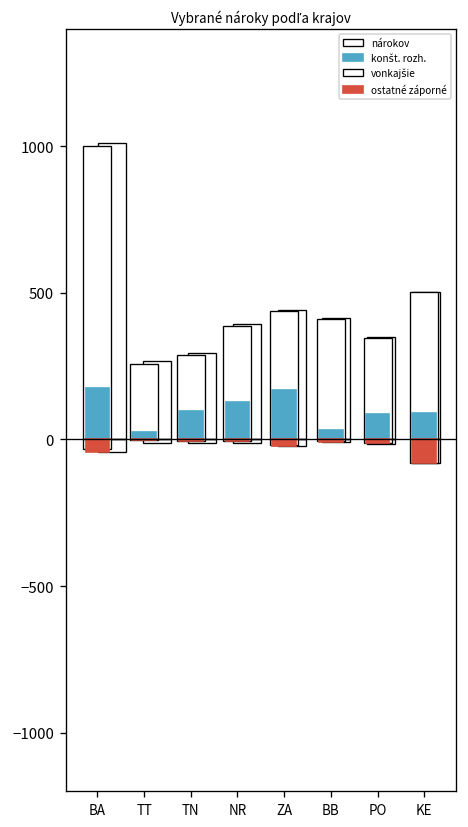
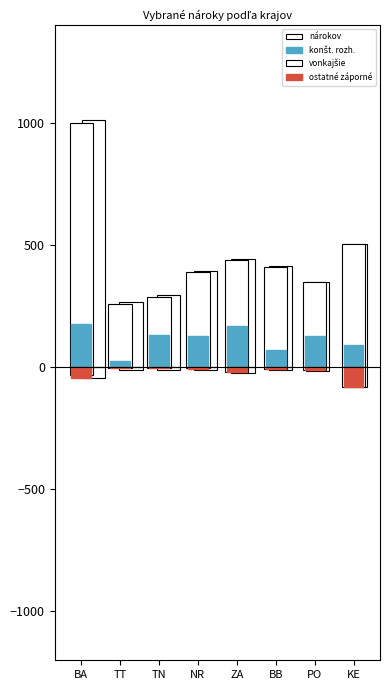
konšt. rozh., TN: 100 -> 130
konšt. rozh., BB: 30 -> 70
konšt. rozh., PO: 90 -> 130
